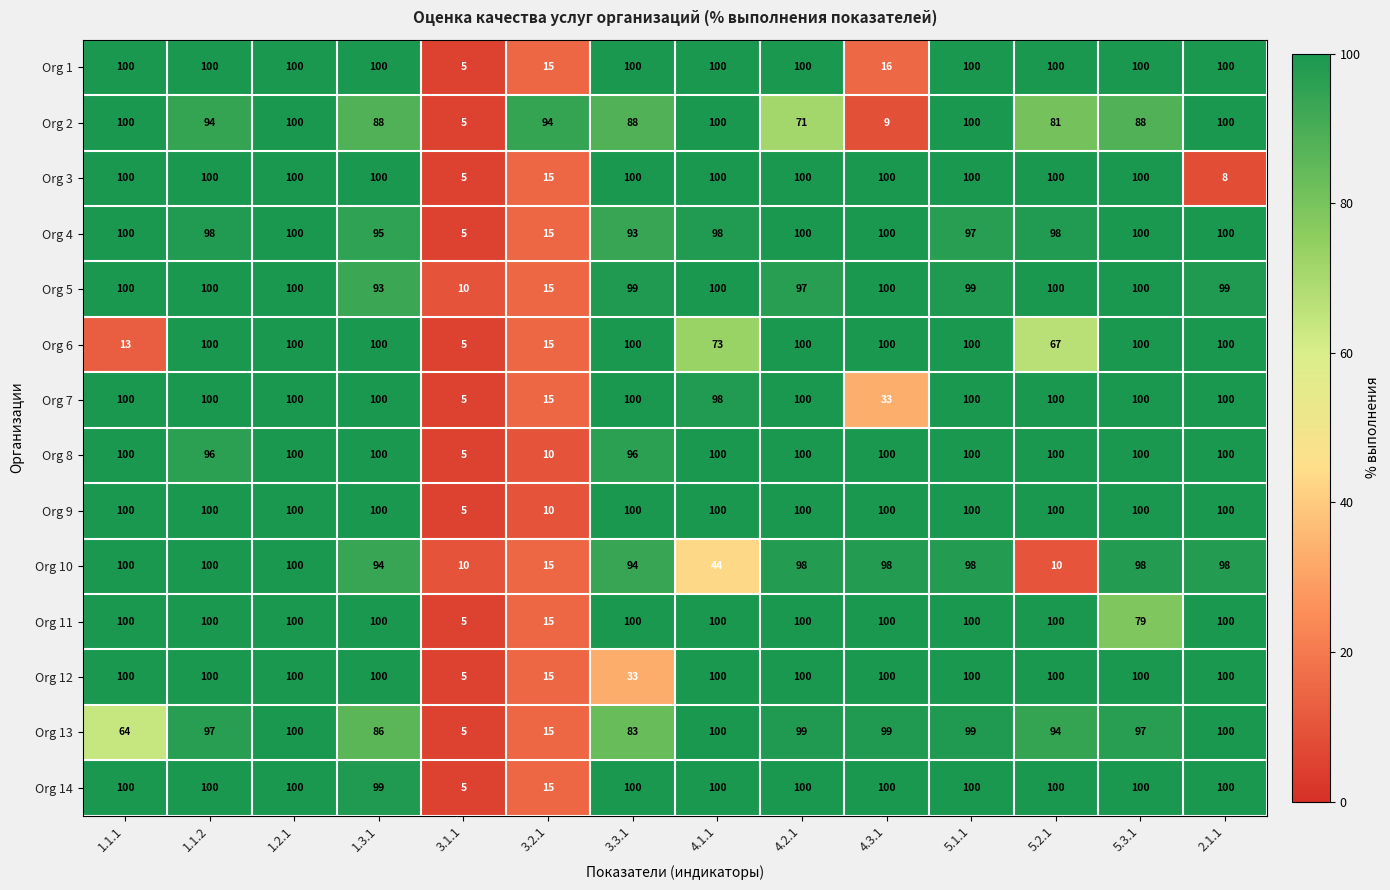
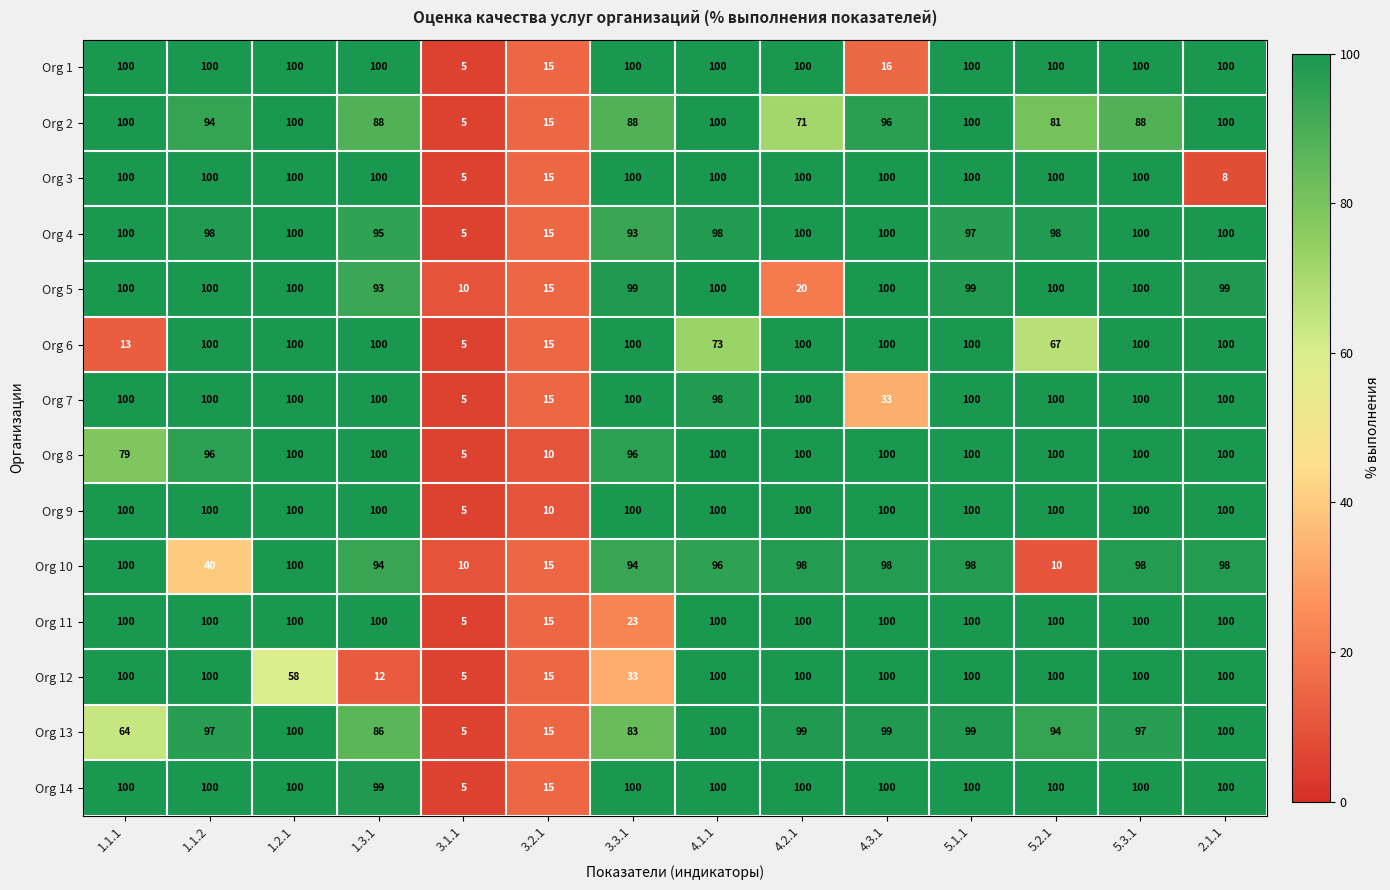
Org 2, 3.2.1: 94 -> 15
Org 2, 4.3.1: 9 -> 96
Org 5, 4.2.1: 97 -> 20
Org 8, 1.1.1: 100 -> 79
Org 10, 1.1.2: 100 -> 40
Org 10, 4.1.1: 44 -> 96
Org 11, 3.3.1: 100 -> 23
Org 11, 5.3.1: 79 -> 100
Org 12, 1.2.1: 100 -> 58
Org 12, 1.3.1: 100 -> 12
